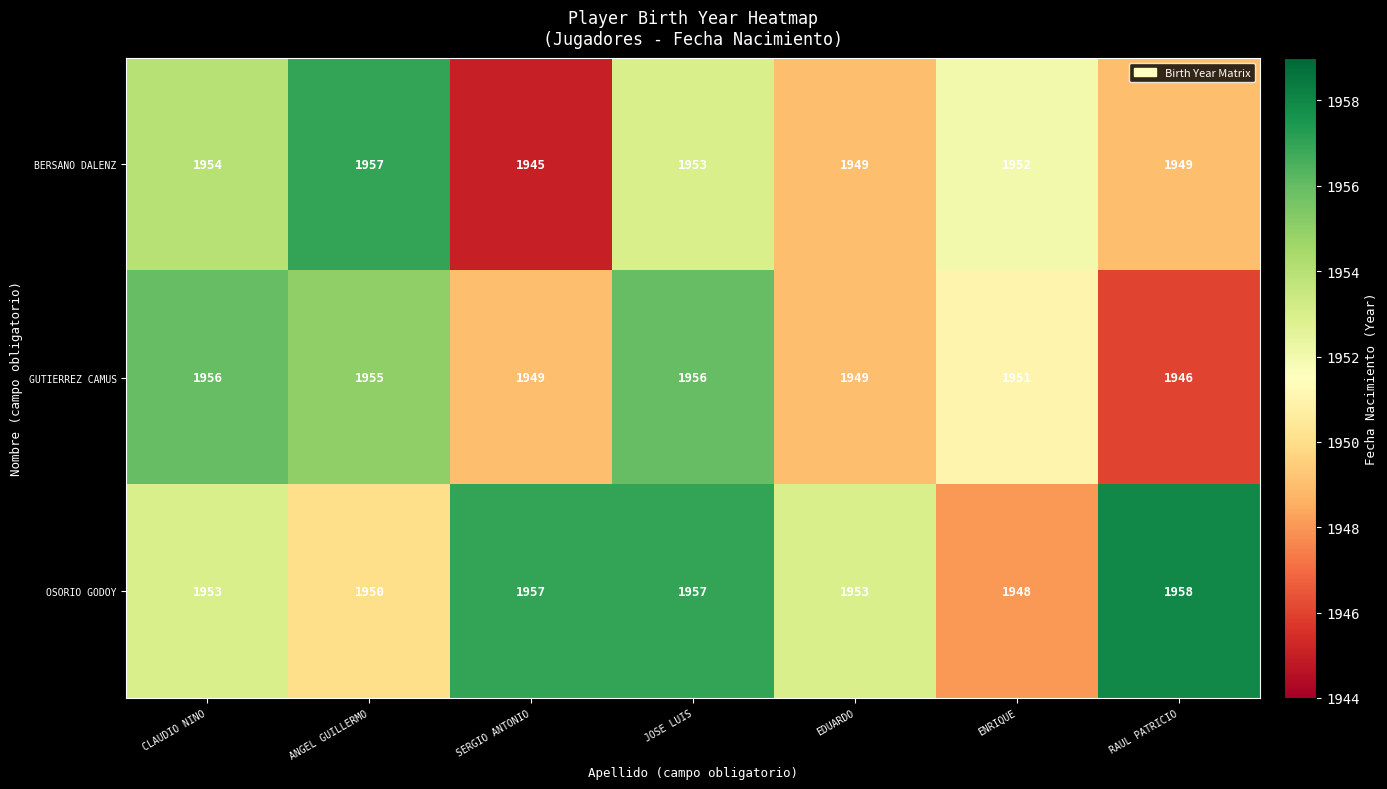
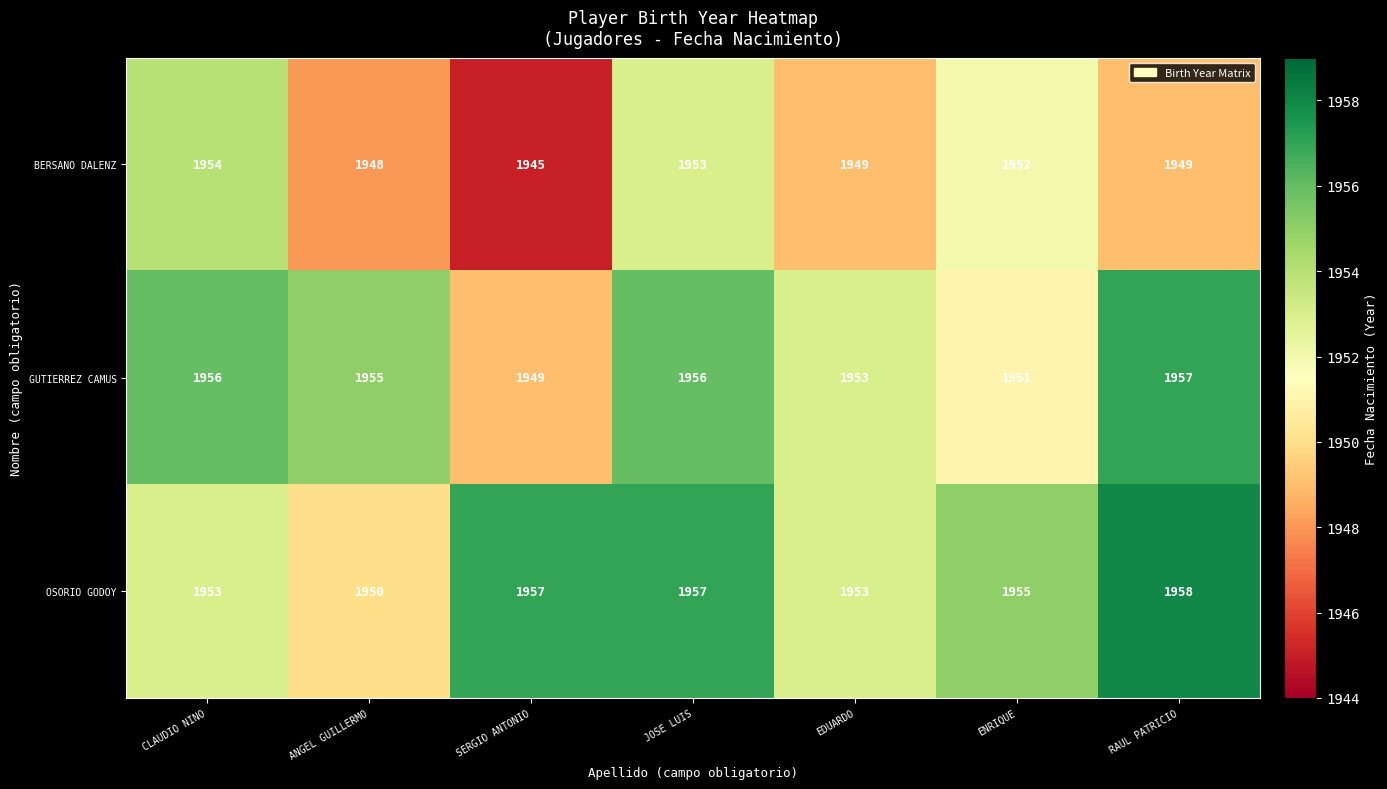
BERSANO DALENZ, ANGEL GUILLERMO: 1957 -> 1948
GUTIERREZ CAMUS, EDUARDO: 1949 -> 1953
GUTIERREZ CAMUS, RAUL PATRICIO: 1946 -> 1957
OSORIO GODOY, ENRIQUE: 1948 -> 1955
